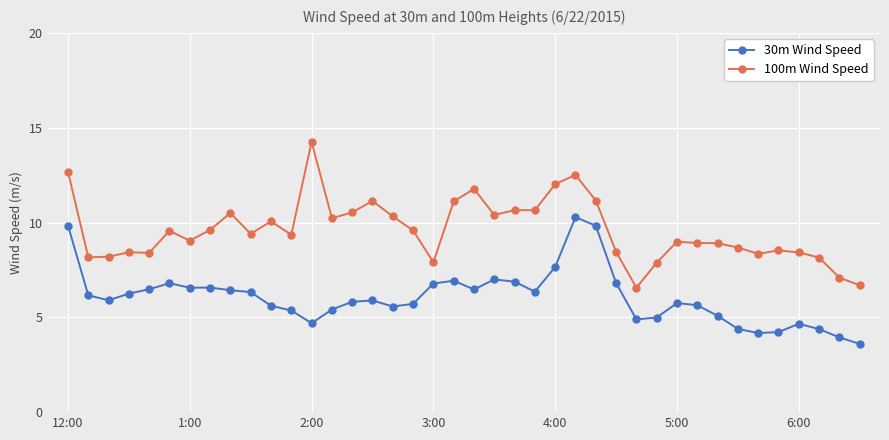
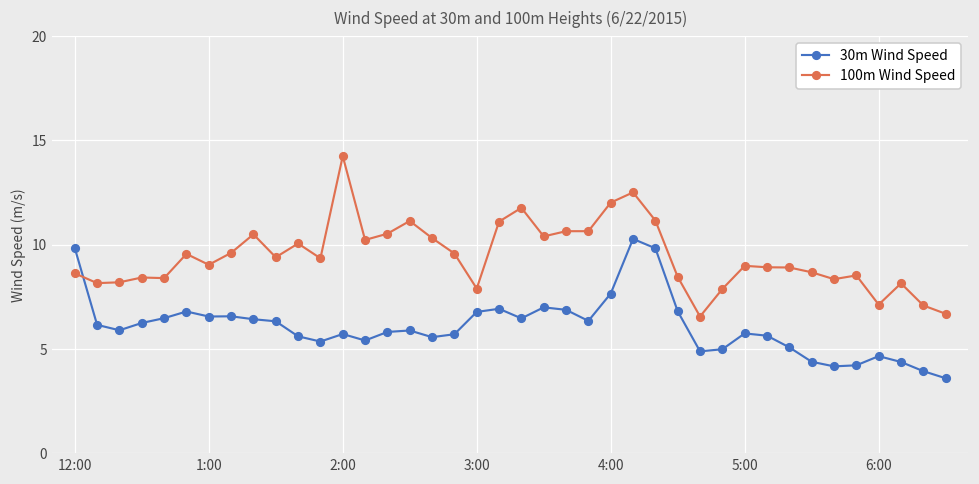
100m Wind Speed, 12:00: 12.7 -> 8.6
30m Wind Speed, 2:00: 4.7 -> 5.7
100m Wind Speed, 6:00: 8.4 -> 7.1
